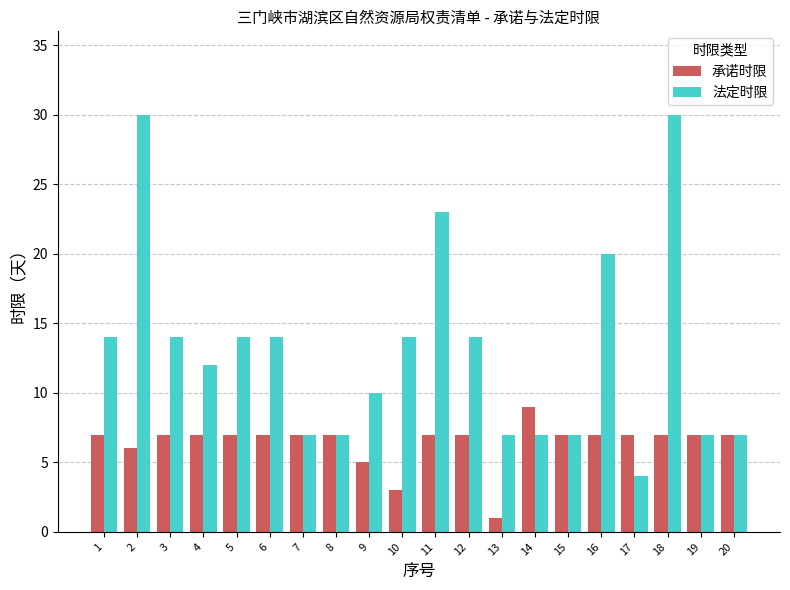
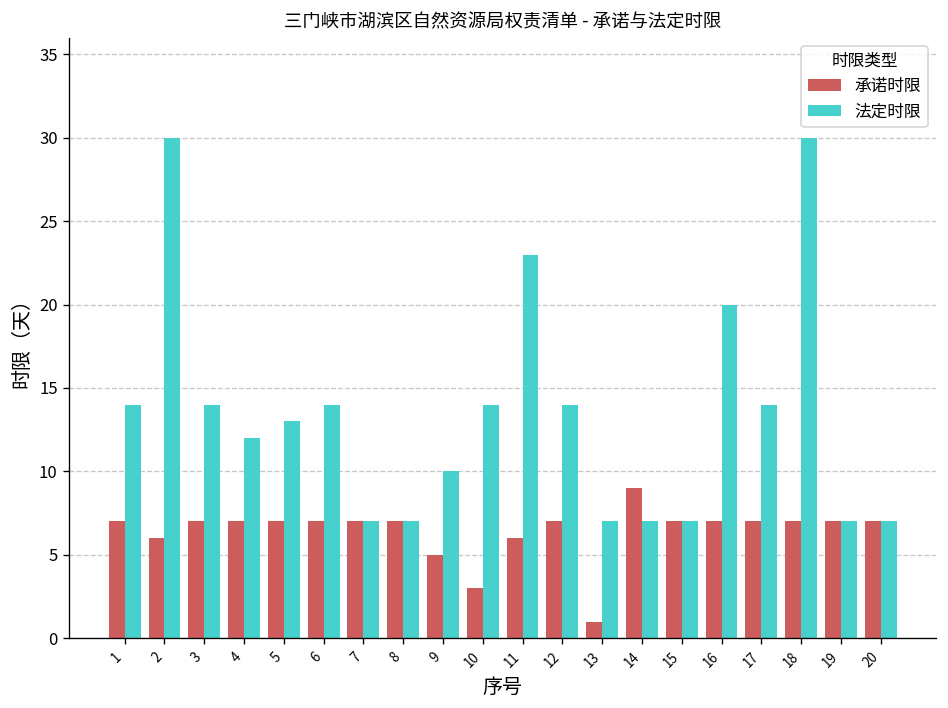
法定时限, 5: 14 -> 13
承诺时限, 11: 7 -> 6
法定时限, 17: 4 -> 14
